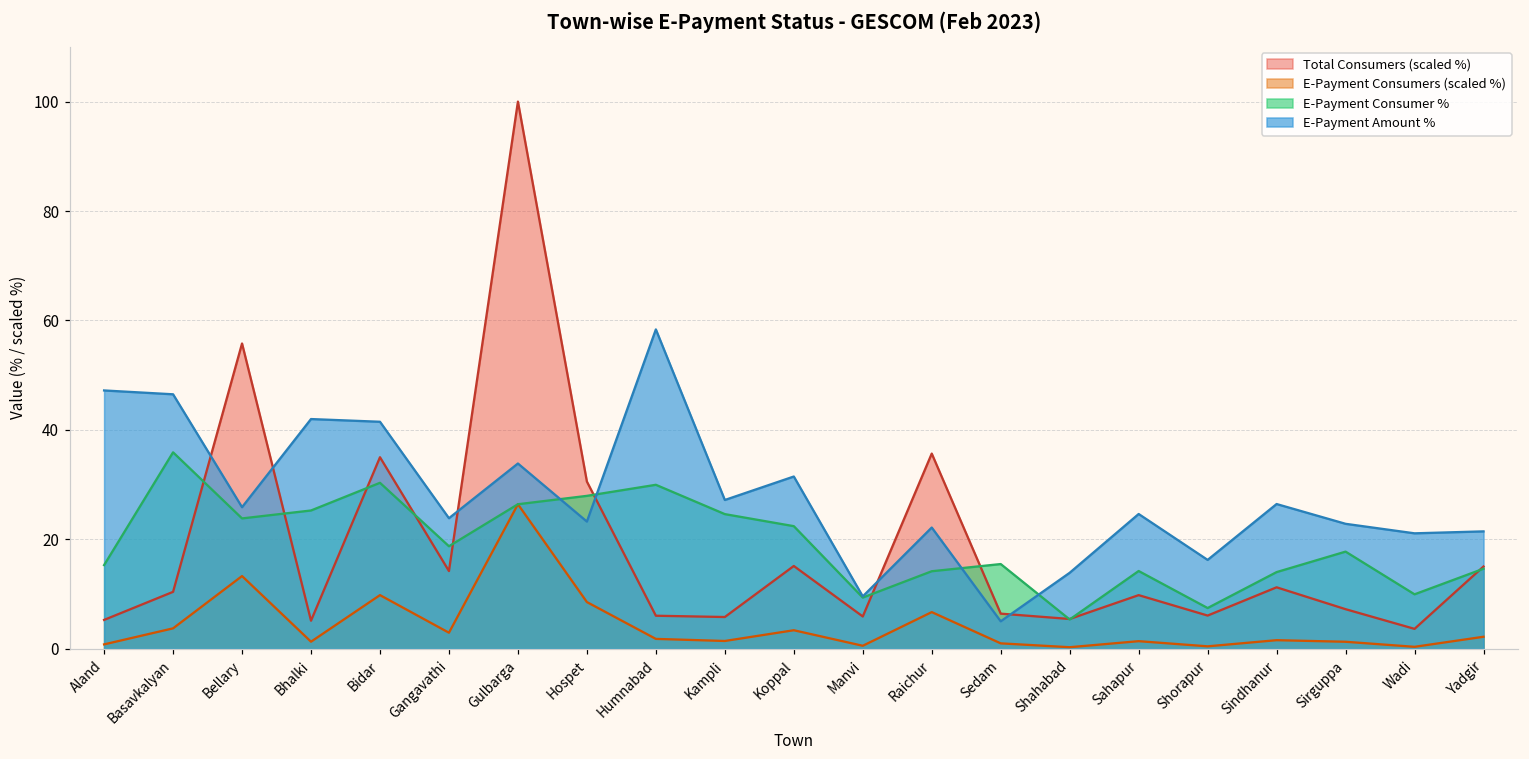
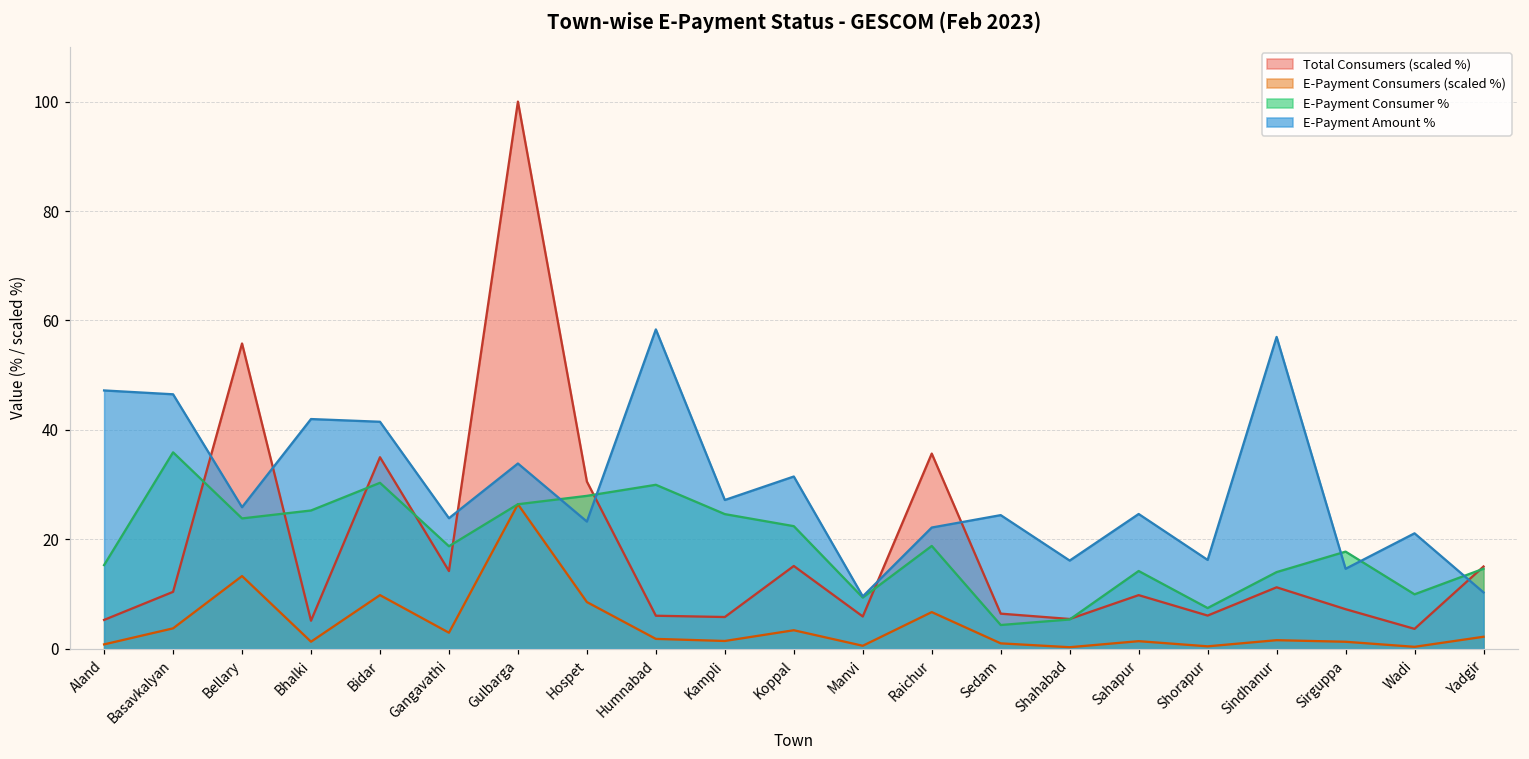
E-Payment Consumer %, Raichur: 14 -> 19
E-Payment Consumer %, Sedam: 15 -> 4
E-Payment Amount %, Sedam: 5 -> 24
E-Payment Amount %, Shahabad: 14 -> 16
E-Payment Amount %, Sindhanur: 26 -> 57
E-Payment Amount %, Sirguppa: 23 -> 15
E-Payment Amount %, Yadgir: 21 -> 10
